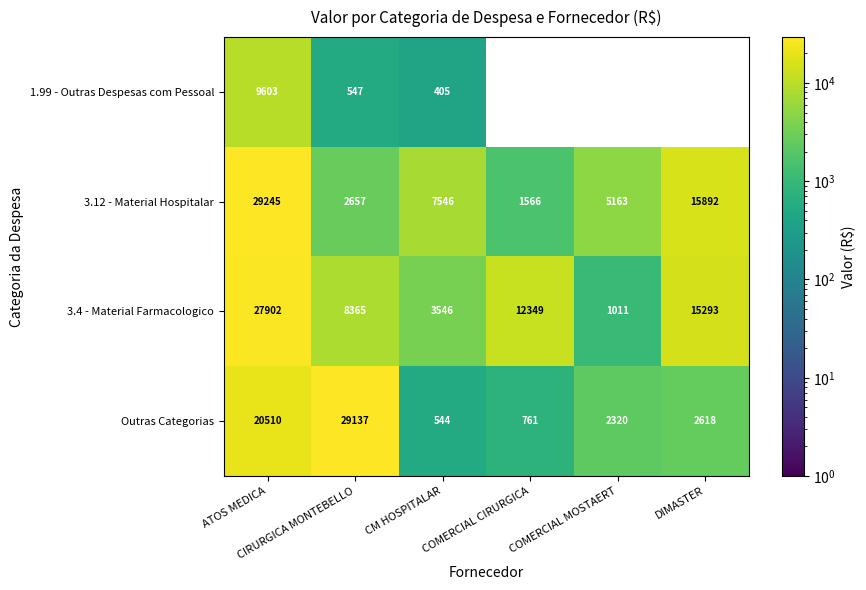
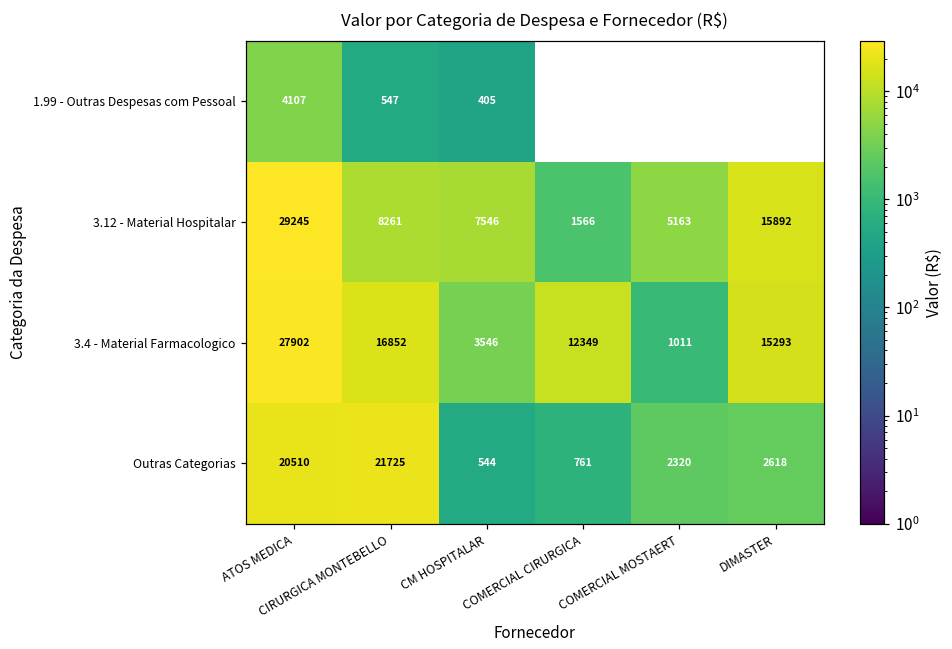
1.99 - Outras Despesas com Pessoal, ATOS MEDICA: 9603 -> 4107
3.12 - Material Hospitalar, CIRURGICA MONTEBELLO: 2657 -> 8261
3.4 - Material Farmacologico, CIRURGICA MONTEBELLO: 8365 -> 16852
Outras Categorias, CIRURGICA MONTEBELLO: 29137 -> 21725
